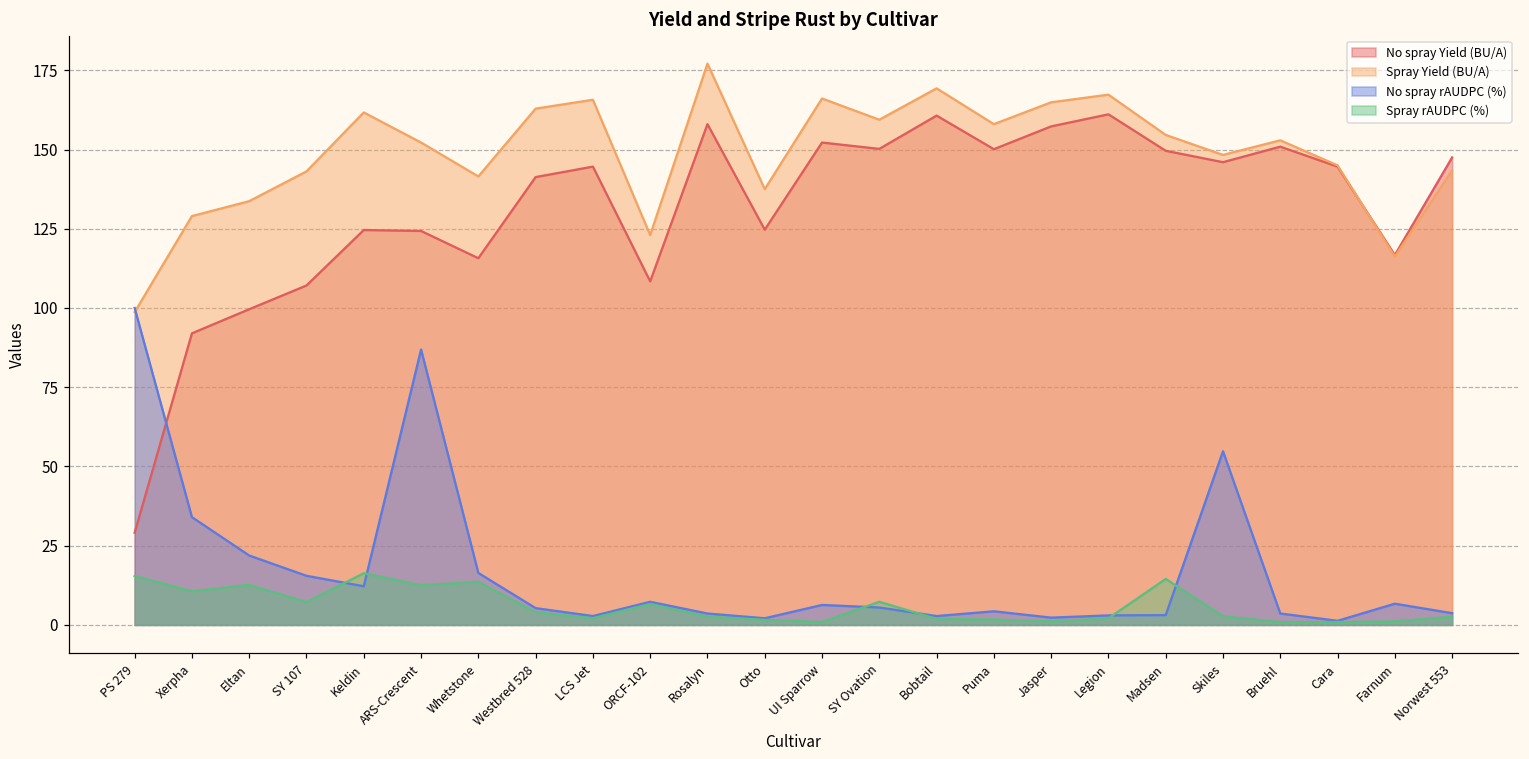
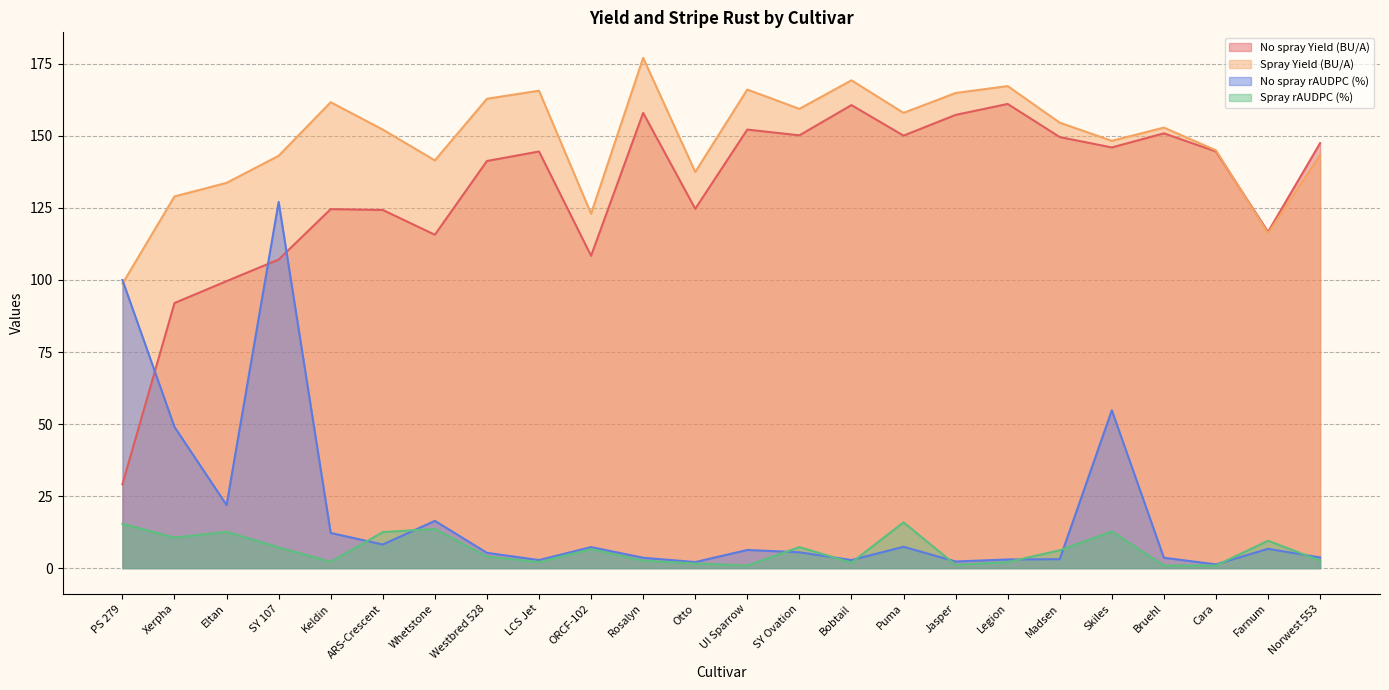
No spray rAUDPC (%), Xerpha: 34 -> 49
No spray rAUDPC (%), SY 107: 16 -> 127
Spray rAUDPC (%), Keldin: 16 -> 2
No spray rAUDPC (%), ARS-Crescent: 87 -> 8
No spray rAUDPC (%), Puma: 4 -> 7
Spray rAUDPC (%), Puma: 2 -> 16
Spray rAUDPC (%), Madsen: 15 -> 6
Spray rAUDPC (%), Skiles: 3 -> 13
Spray rAUDPC (%), Farnum: 1 -> 10
